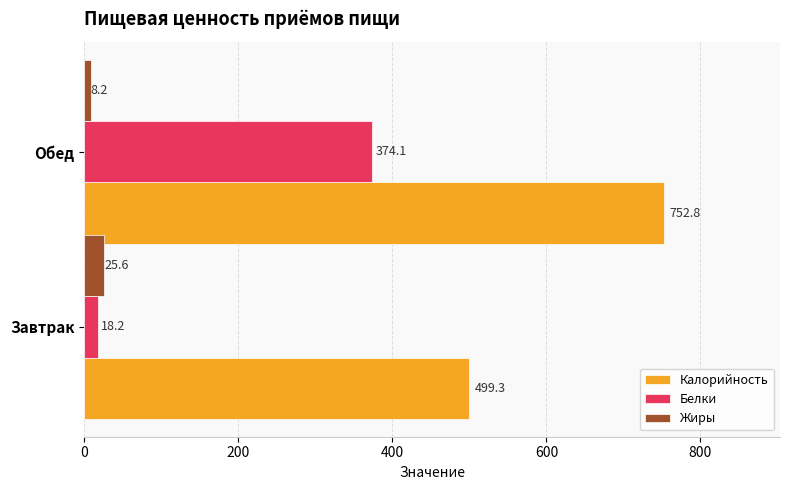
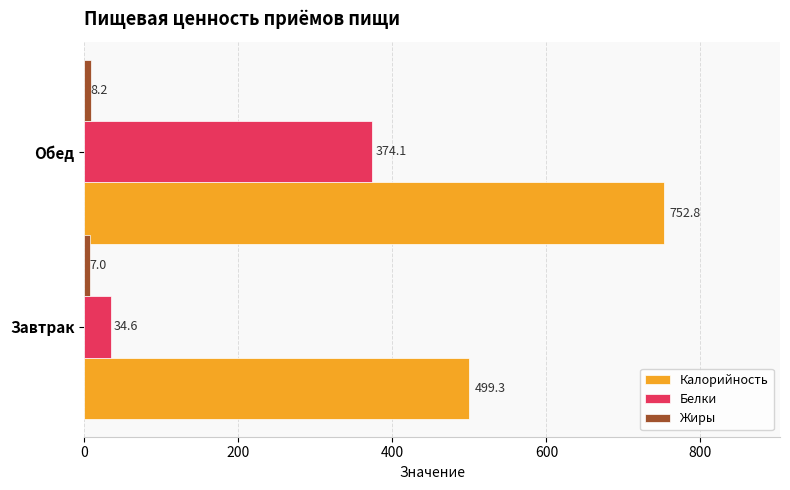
Жиры, Завтрак: 25.6 -> 7.0
Белки, Завтрак: 18.2 -> 34.6
